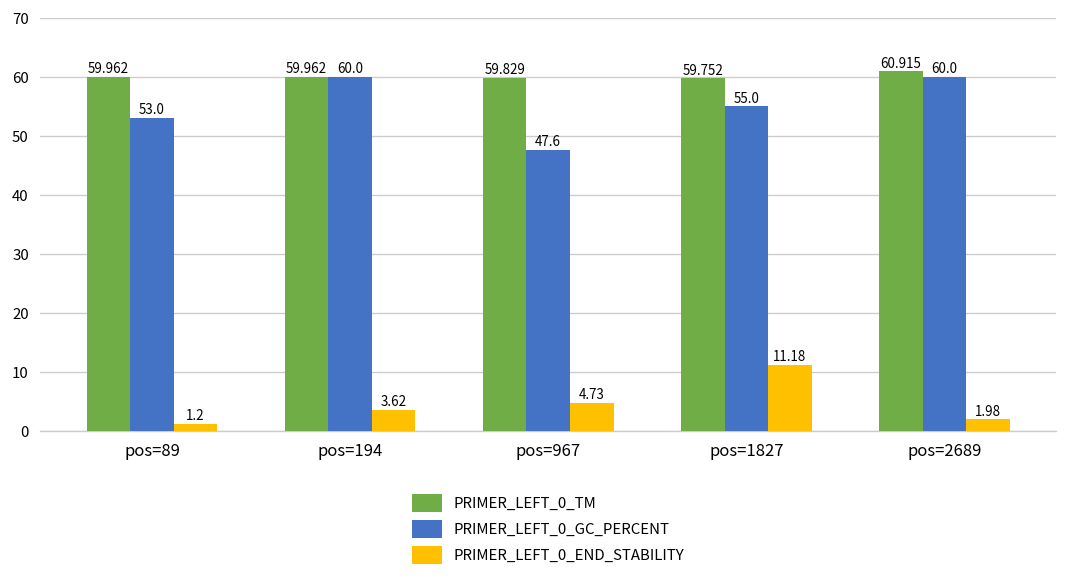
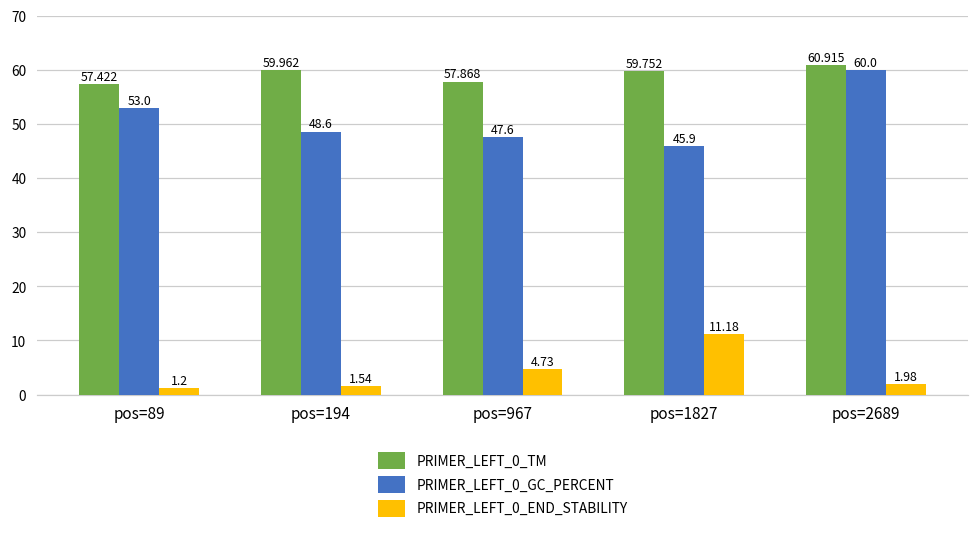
PRIMER_LEFT_0_TM, pos=89: 59.962 -> 57.422
PRIMER_LEFT_0_GC_PERCENT, pos=194: 60.0 -> 48.6
PRIMER_LEFT_0_END_STABILITY, pos=194: 3.62 -> 1.54
PRIMER_LEFT_0_TM, pos=967: 59.829 -> 57.868
PRIMER_LEFT_0_GC_PERCENT, pos=1827: 55.0 -> 45.9
